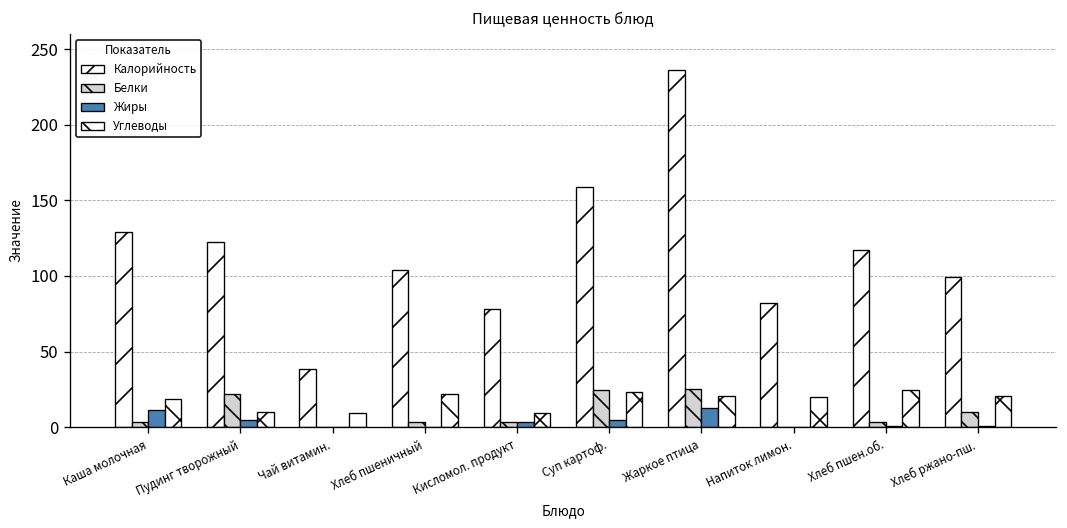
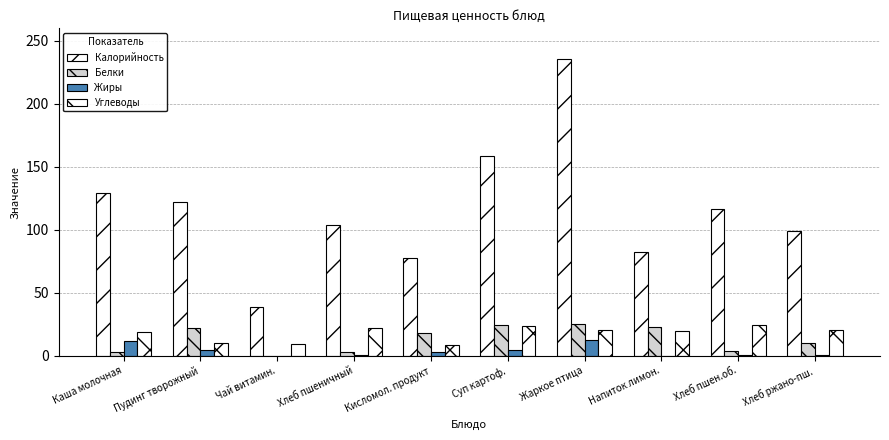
Белки, Кисломол. продукт: 3 -> 18
Белки, Напиток лимон.: 0 -> 23
